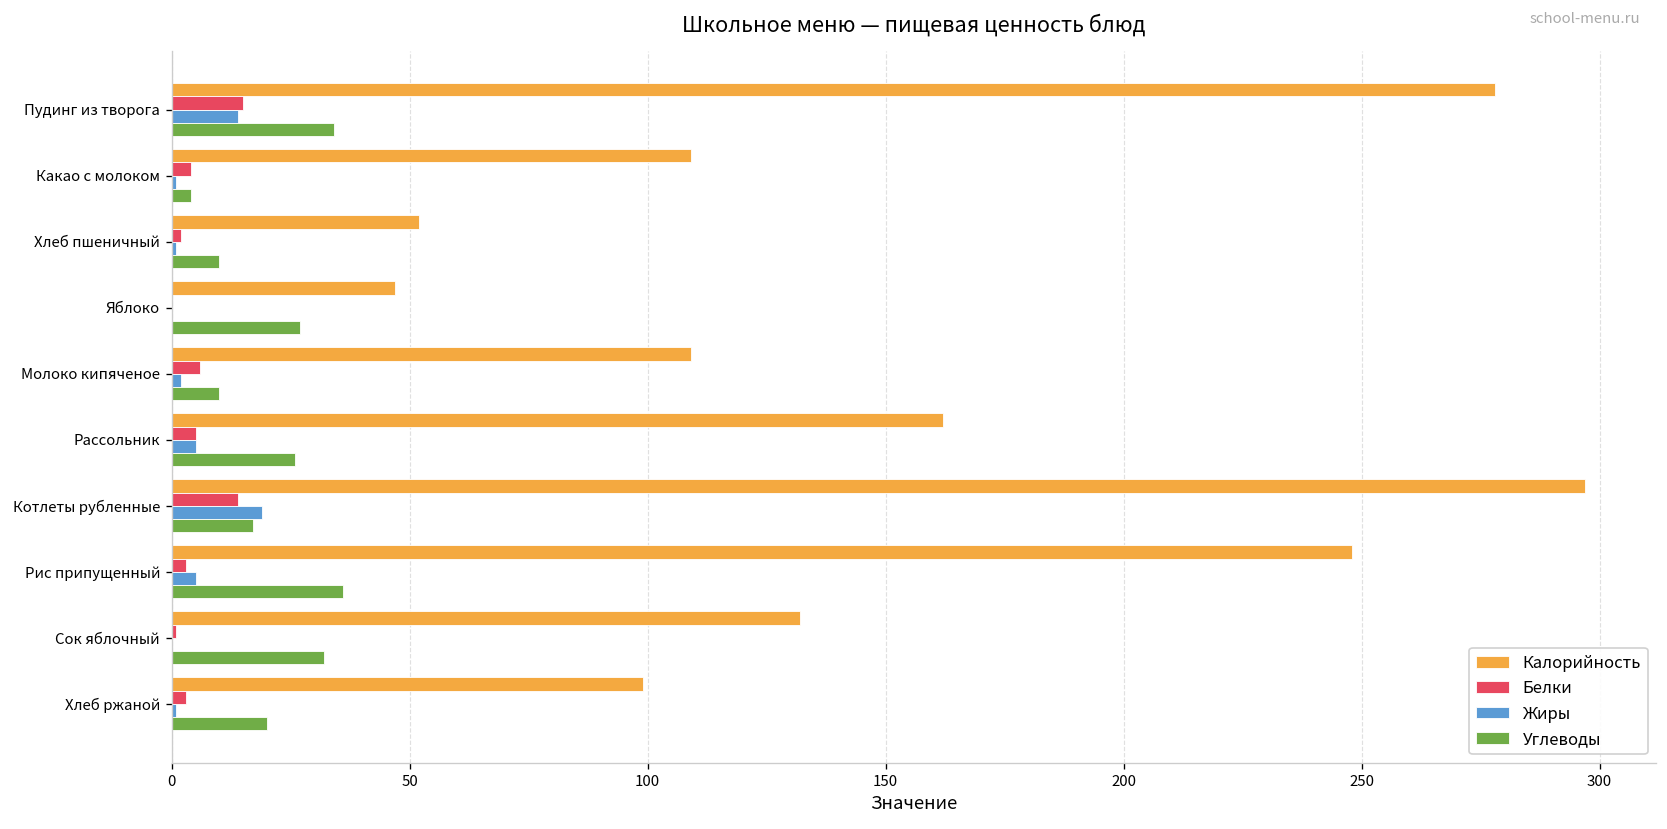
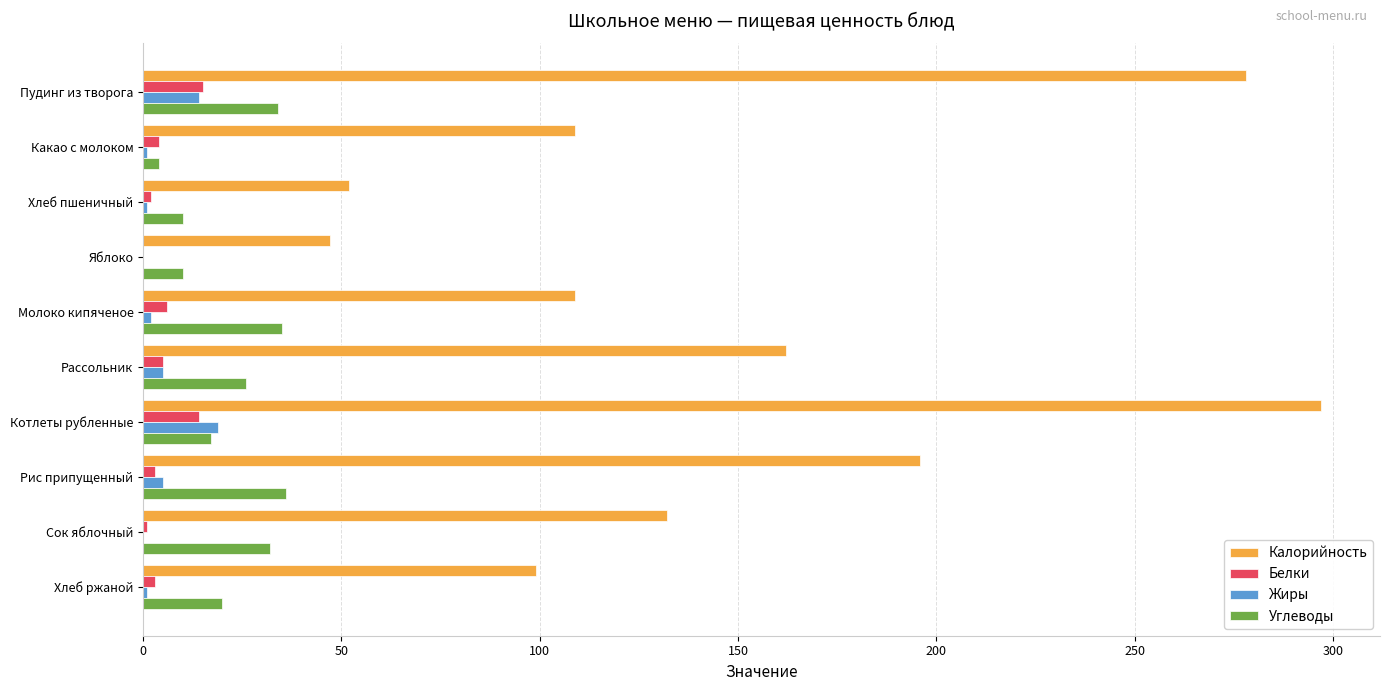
Углеводы, Яблоко: 27 -> 10
Углеводы, Молоко кипяченое: 10 -> 35
Калорийность, Рис припущенный: 248 -> 196
